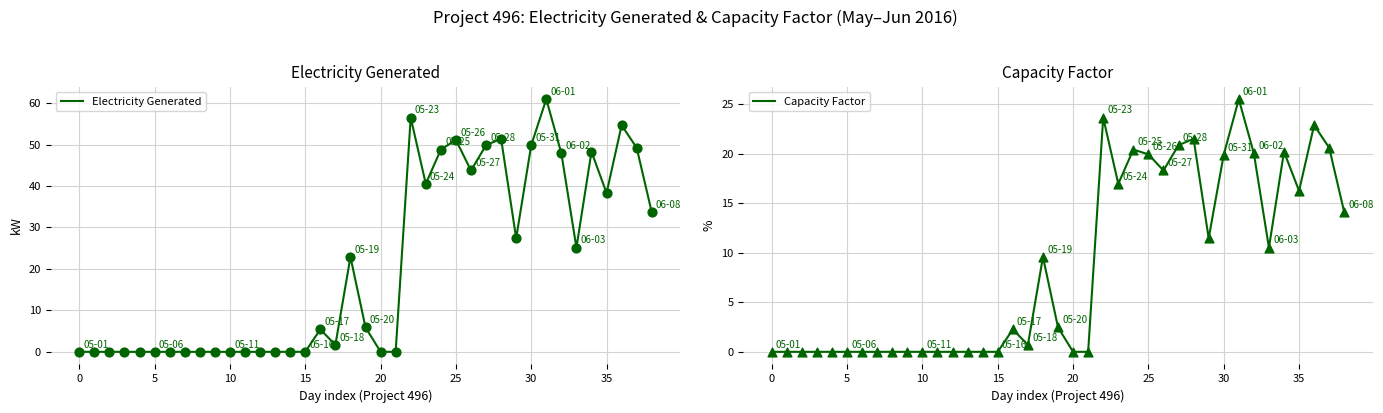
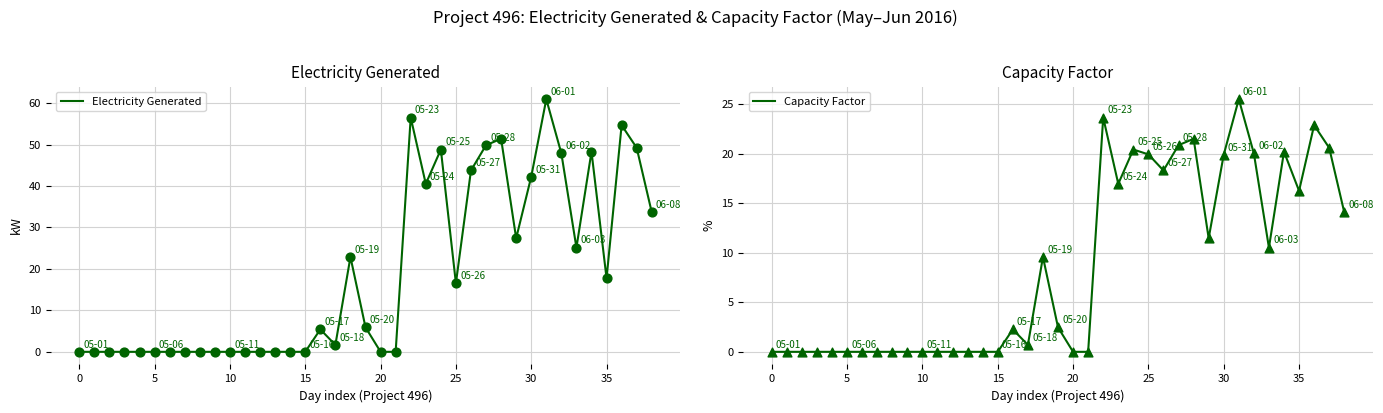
Electricity Generated, 25: 51 -> 17
Electricity Generated, 30: 50 -> 42
Electricity Generated, 35: 38 -> 18
